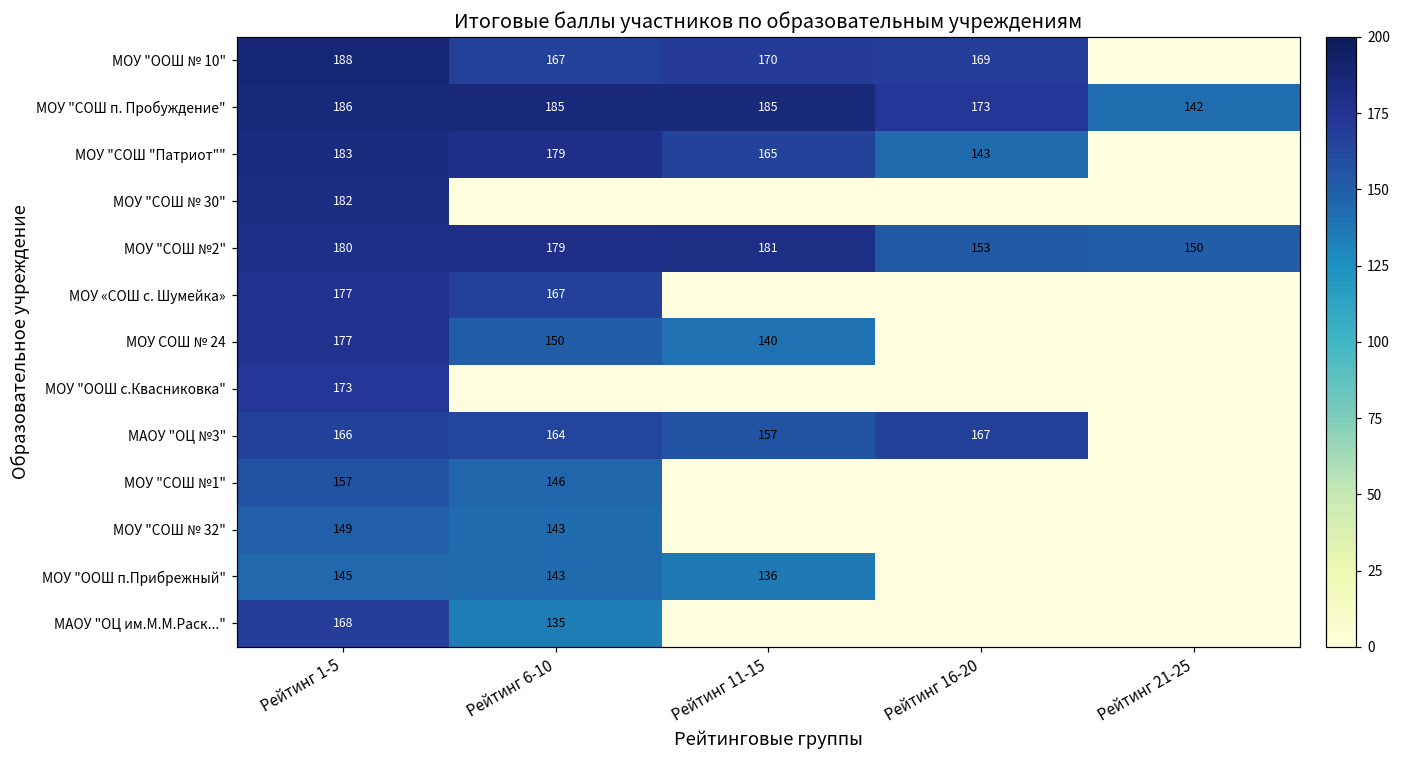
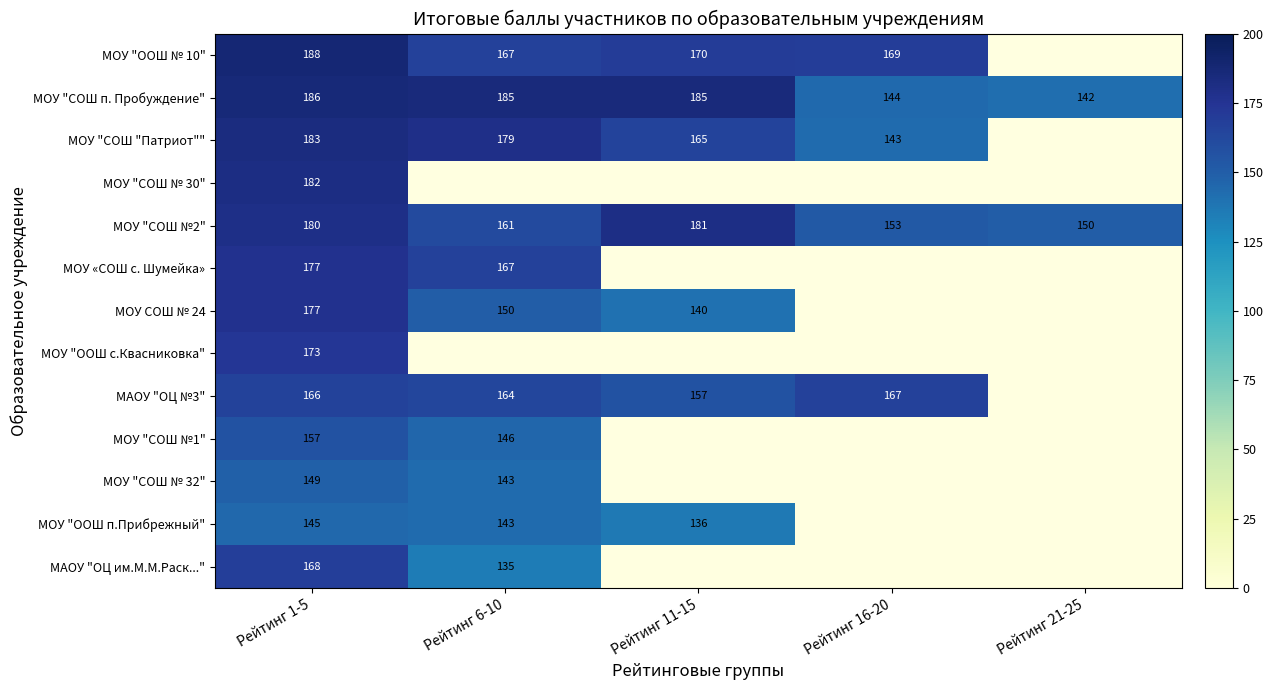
МОУ "СОШ п. Пробуждение", Рейтинг 16-20: 173 -> 144
МОУ "СОШ №2", Рейтинг 6-10: 179 -> 161
